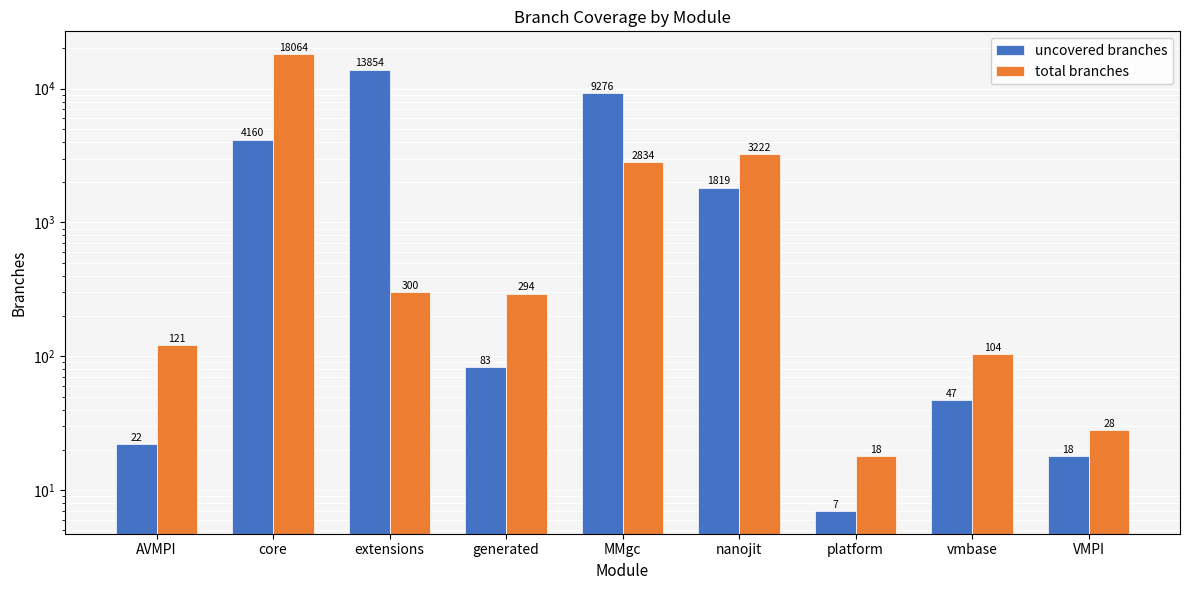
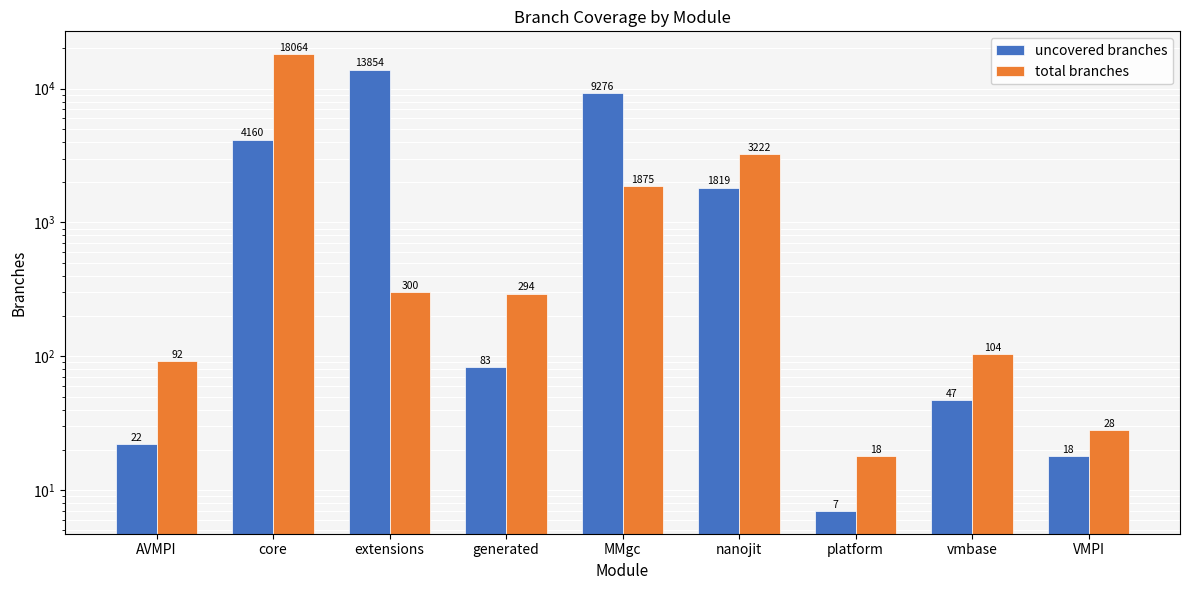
total branches, AVMPI: 121 -> 92
total branches, MMgc: 2834 -> 1875
